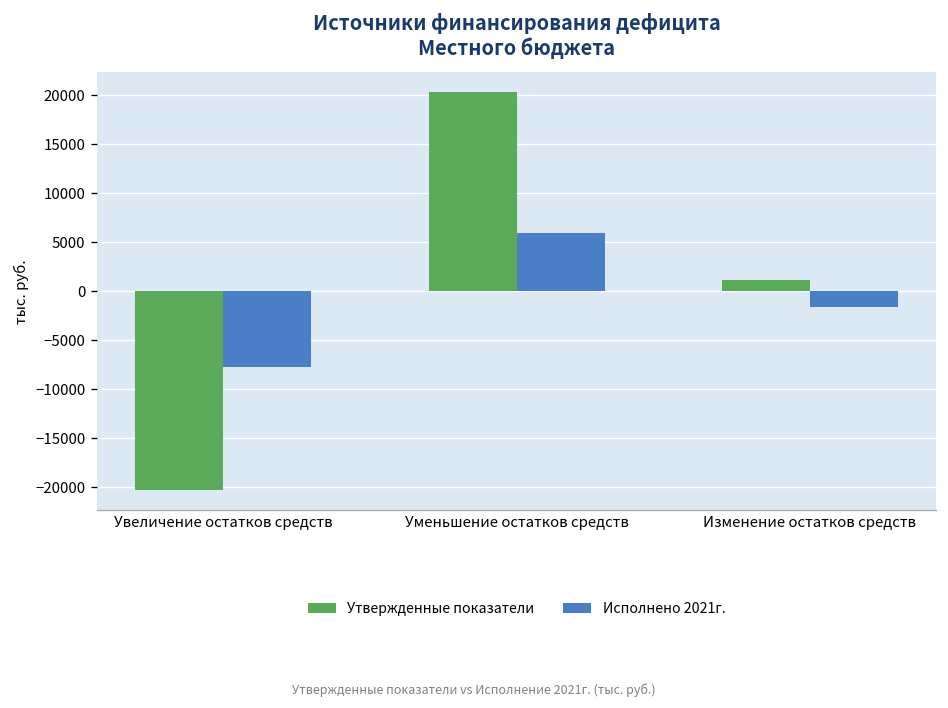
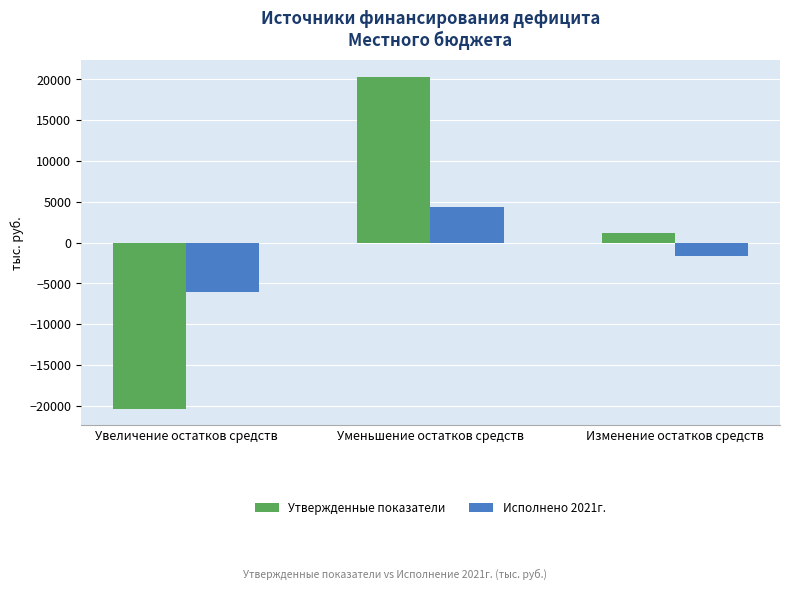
Исполнено 2021г., Увеличение остатков средств: -8000 -> -6000
Исполнено 2021г., Уменьшение остатков средств: 6000 -> 4000
